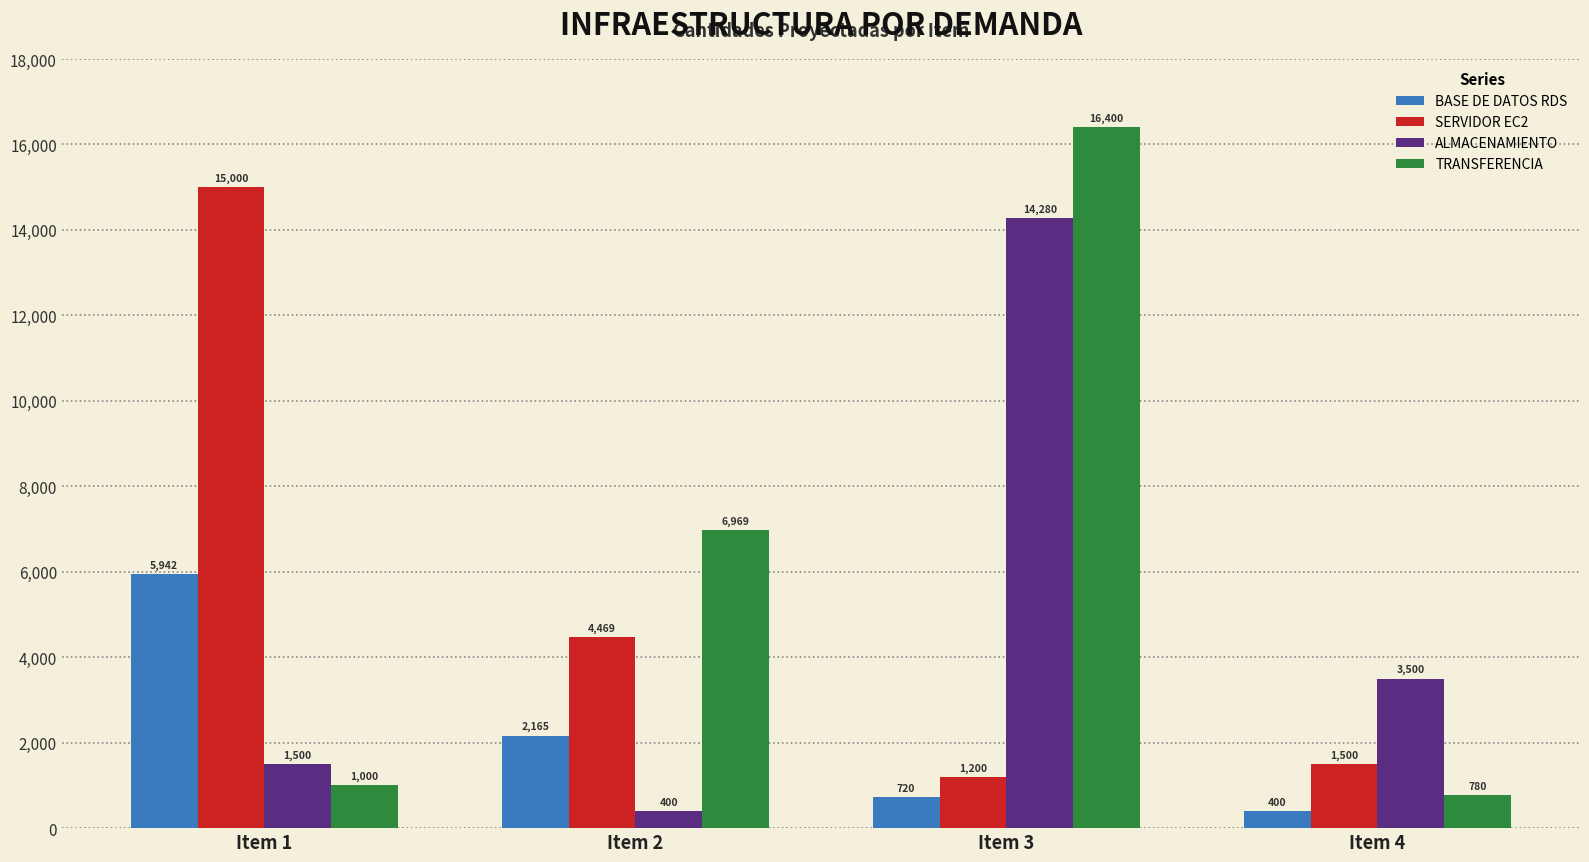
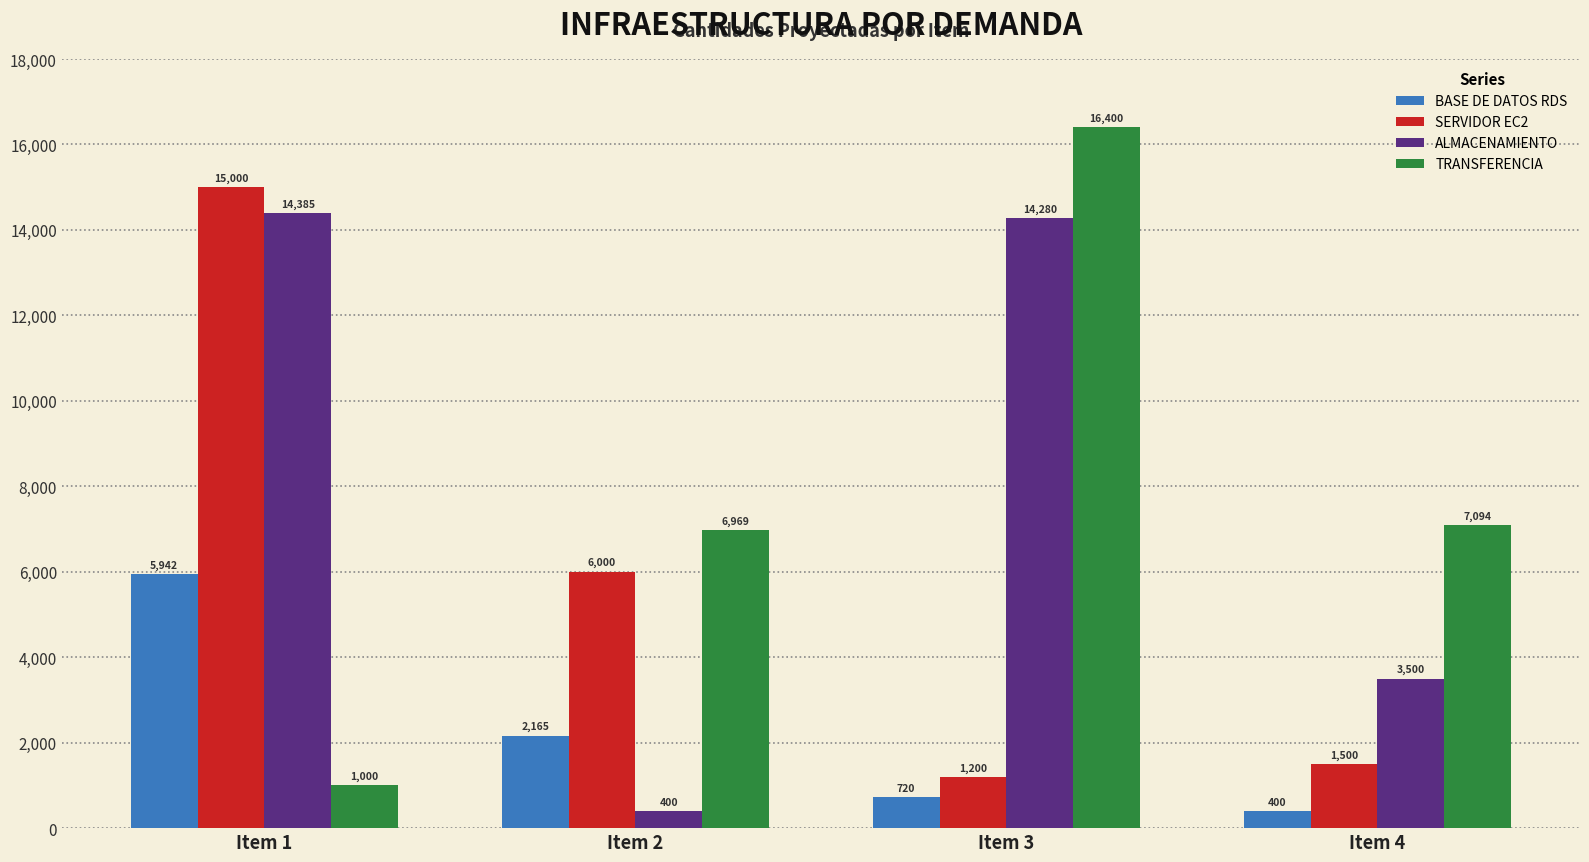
ALMACENAMIENTO, Item 1: 1,500 -> 14,385
SERVIDOR EC2, Item 2: 4,469 -> 6,000
TRANSFERENCIA, Item 4: 780 -> 7,094
